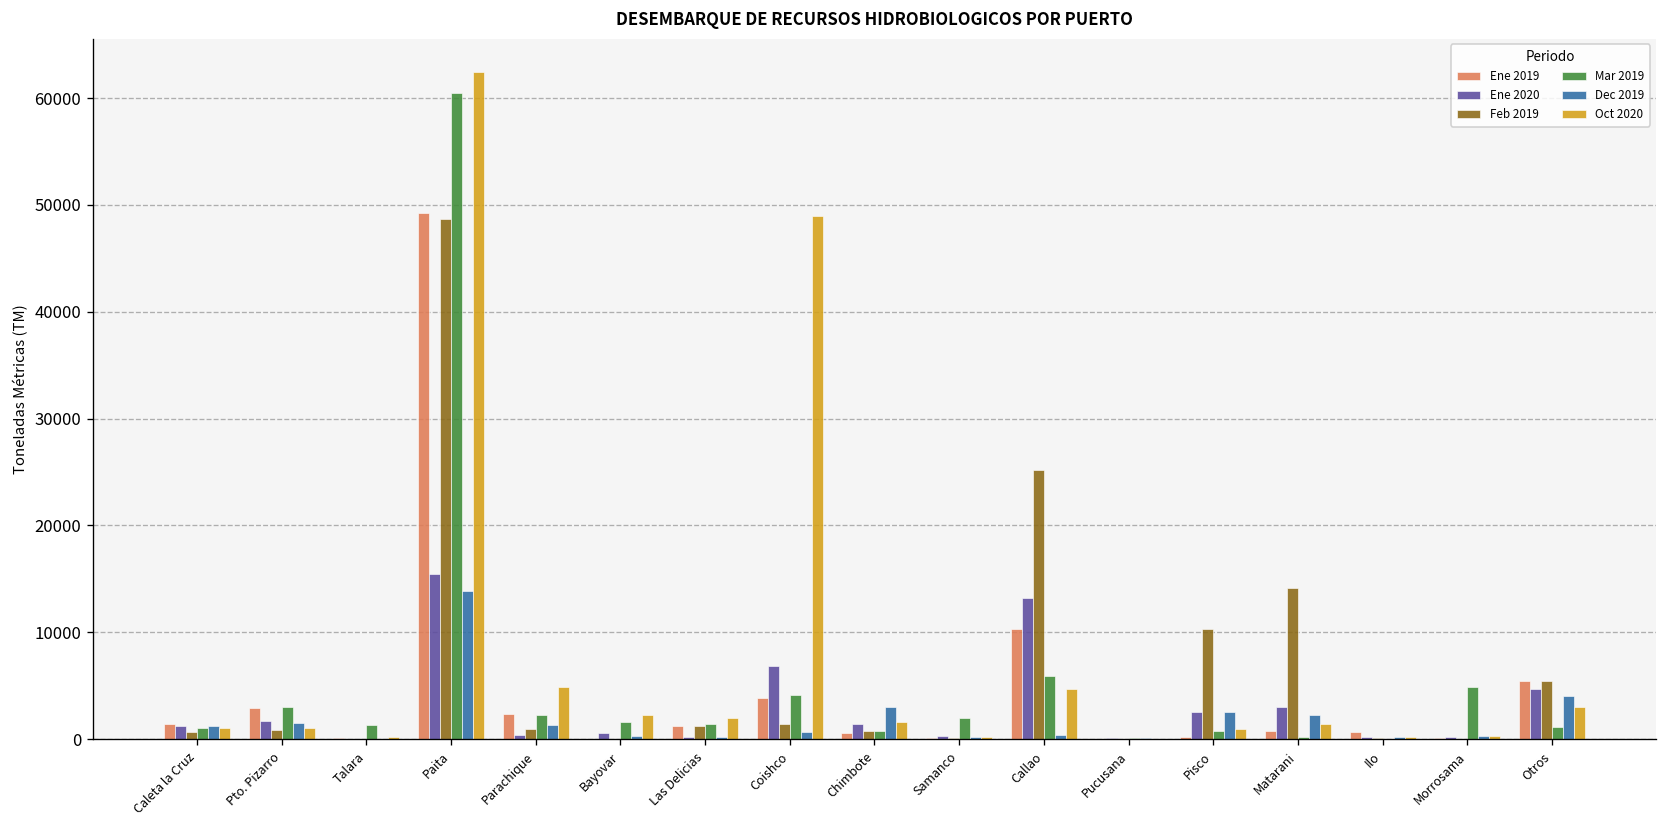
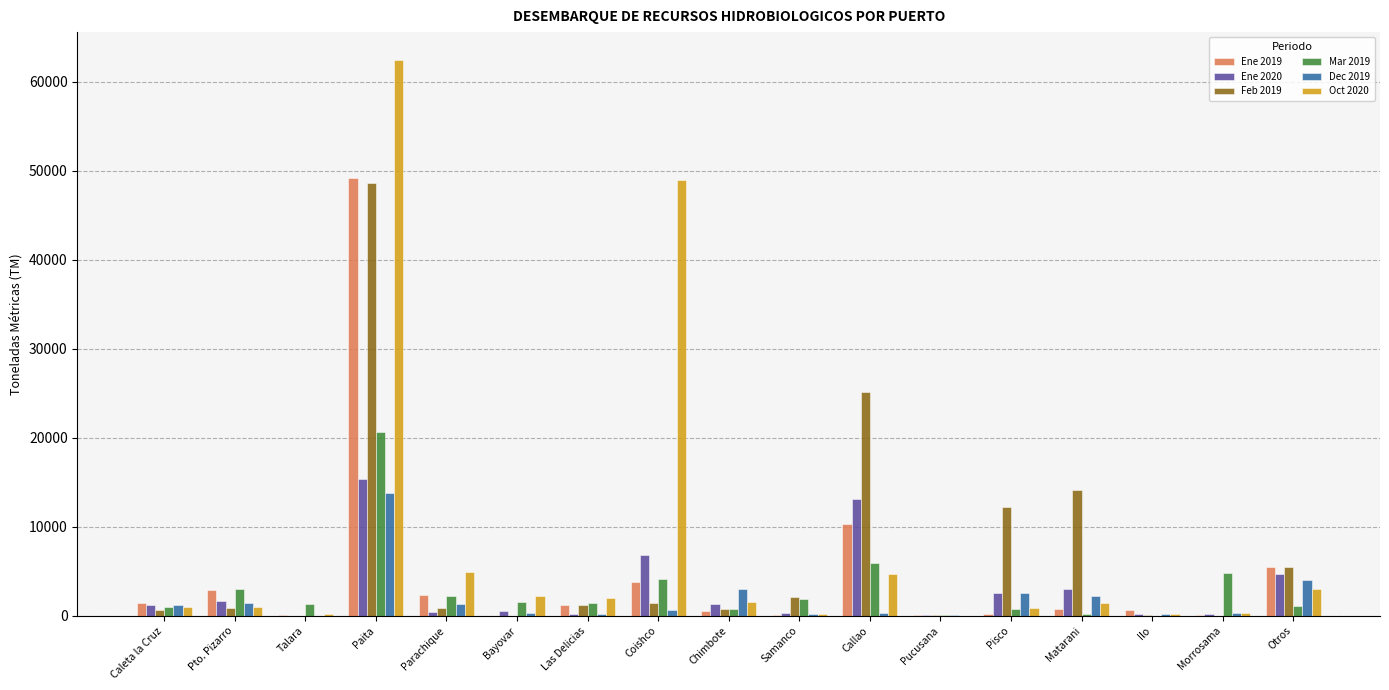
Mar 2019, Paita: 60000 -> 21000
Feb 2019, Samanco: 0 -> 2000
Feb 2019, Pisco: 10000 -> 12000
